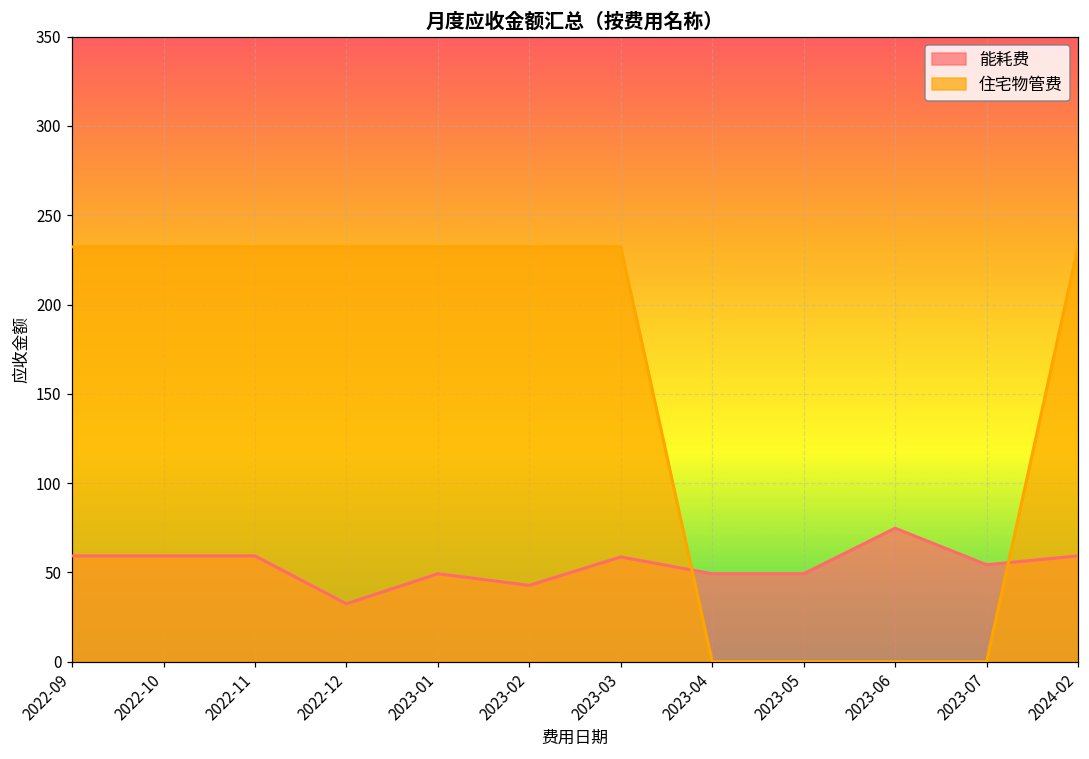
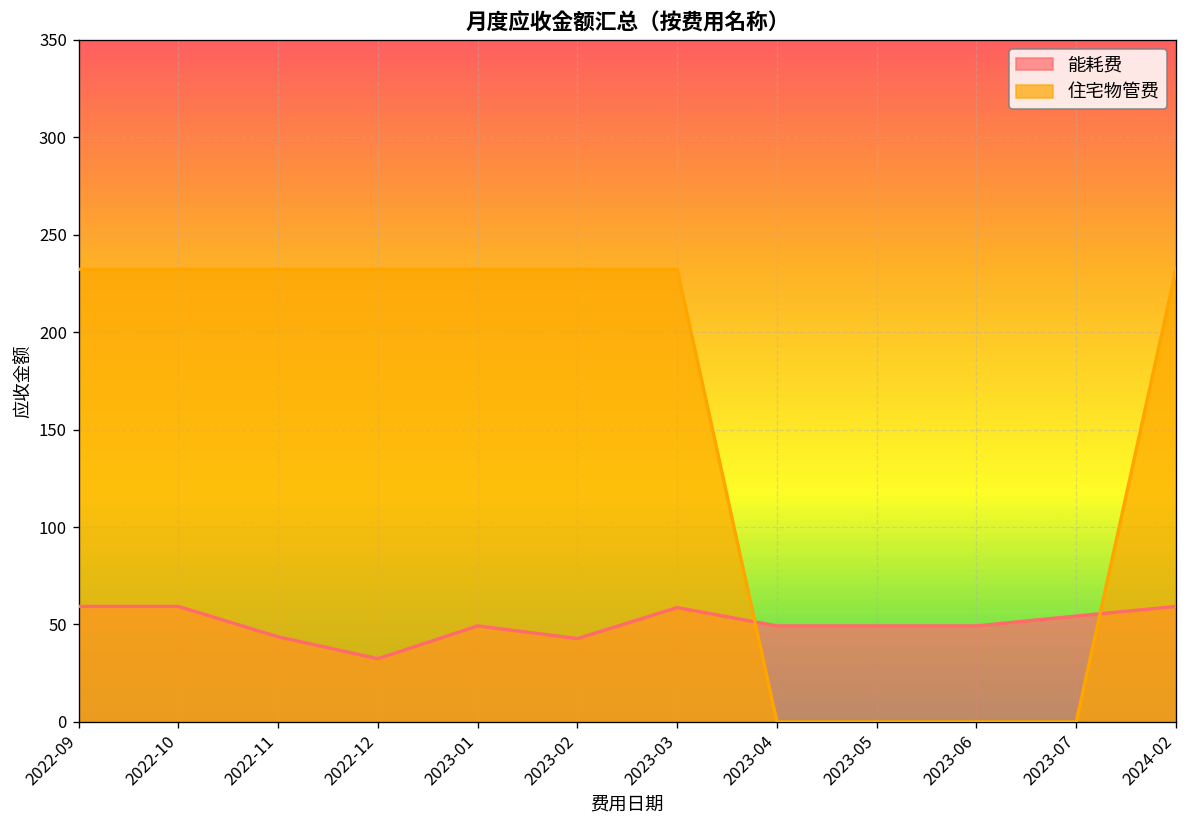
能耗费, 2022-11: 59 -> 44
能耗费, 2023-06: 75 -> 49
